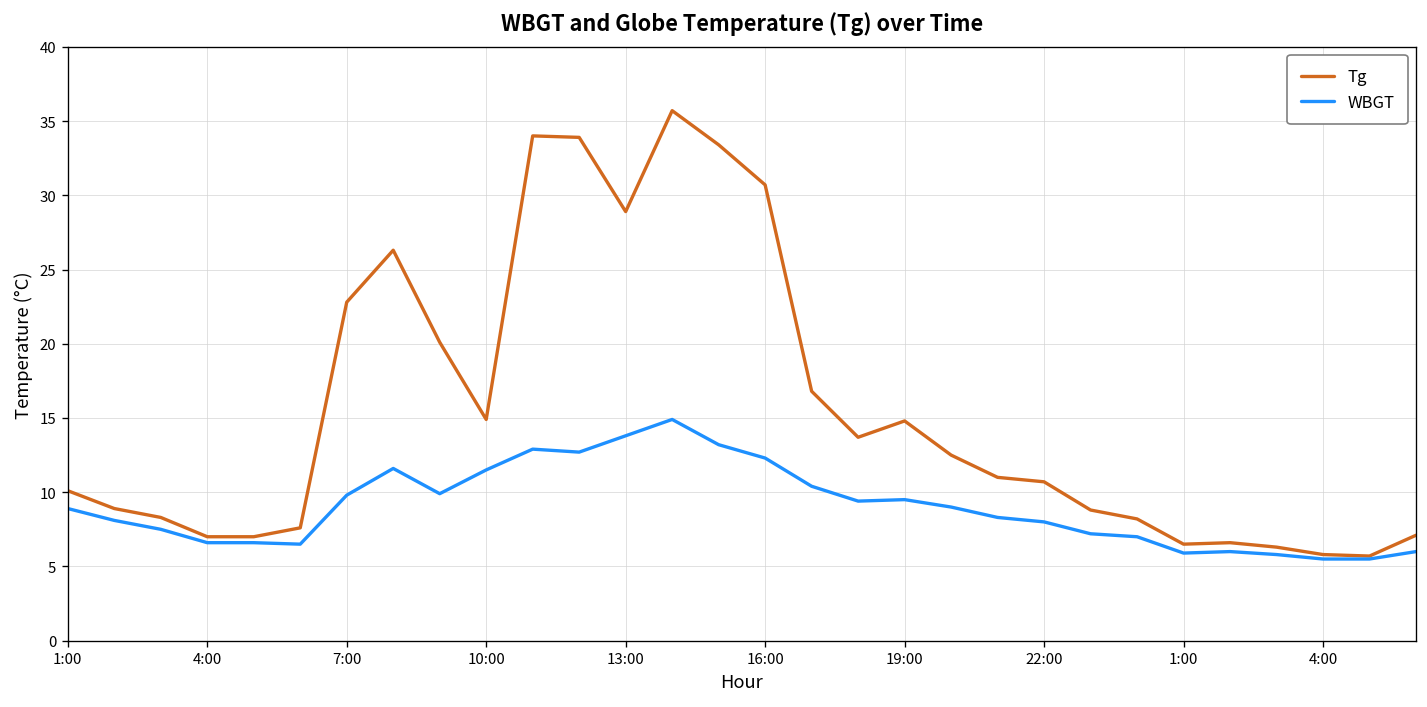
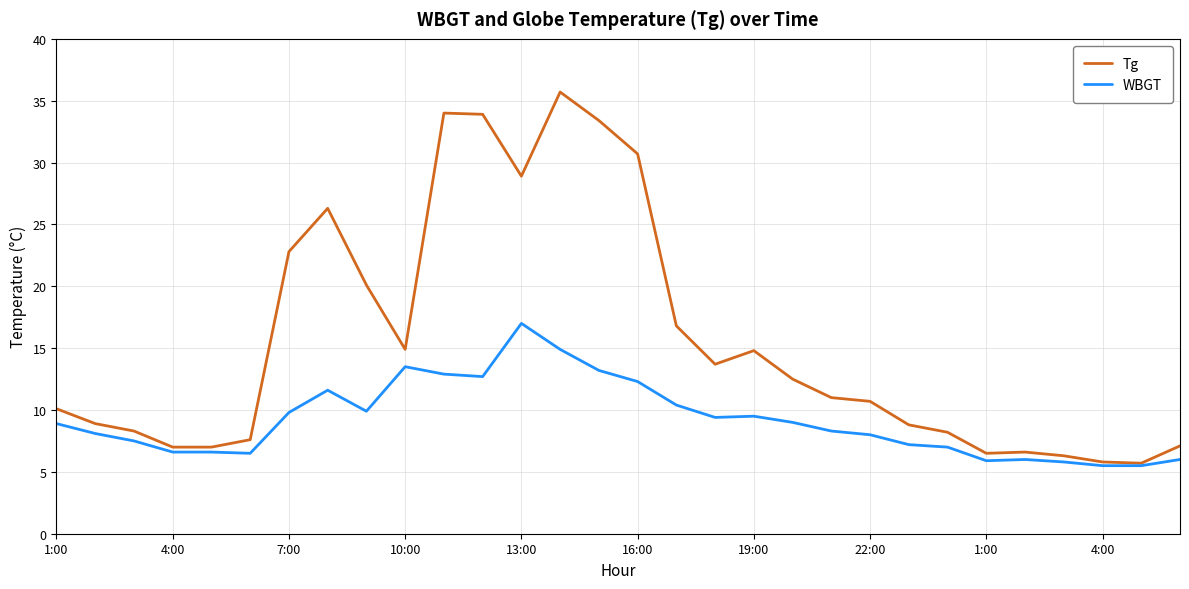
WBGT, 10:00: 11.5 -> 13.5
WBGT, 13:00: 13.8 -> 17.0
